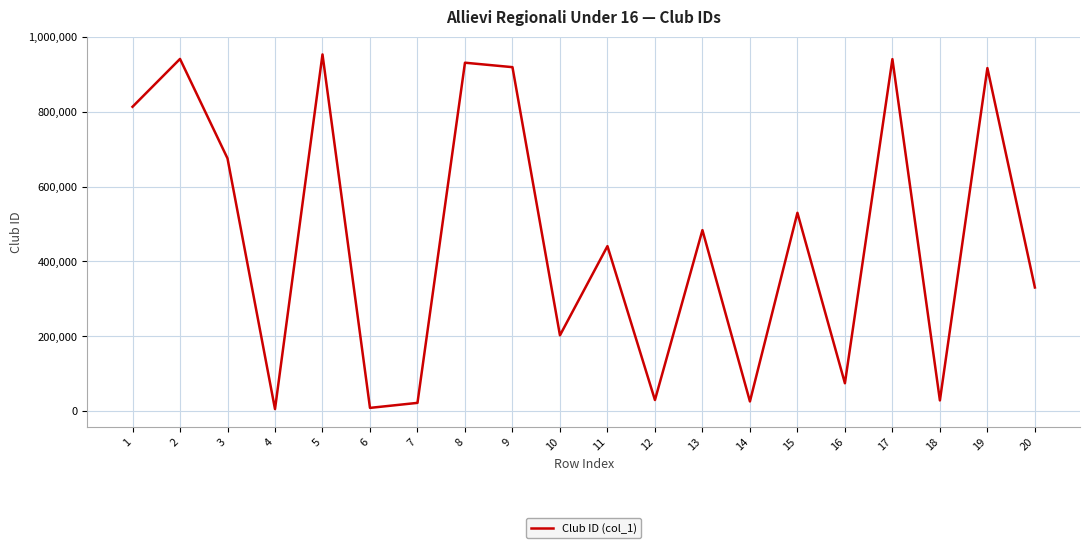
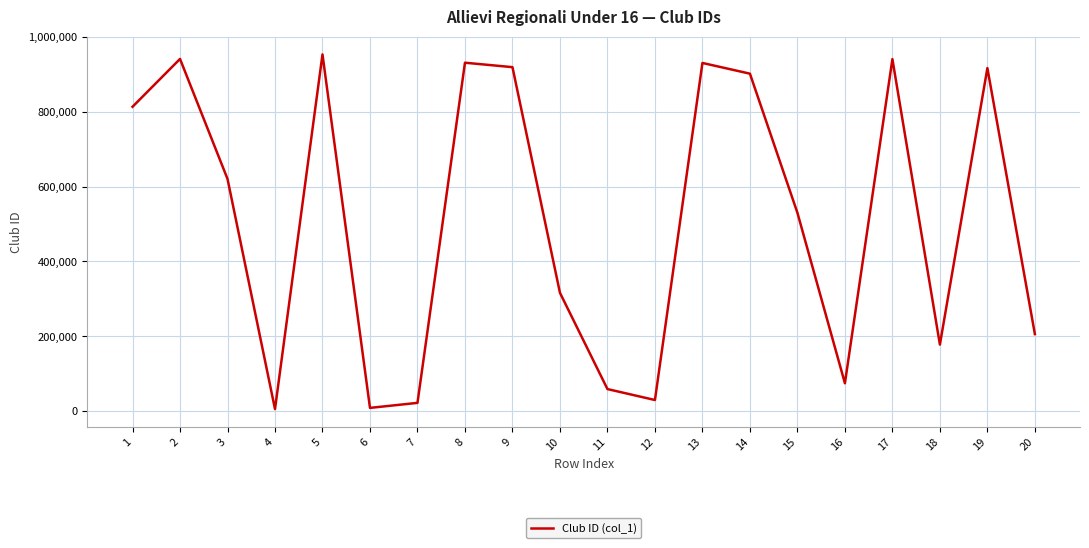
3: 680,000 -> 620,000
10: 200,000 -> 320,000
11: 440,000 -> 60,000
13: 480,000 -> 930,000
14: 30,000 -> 900,000
18: 30,000 -> 180,000
20: 330,000 -> 210,000
